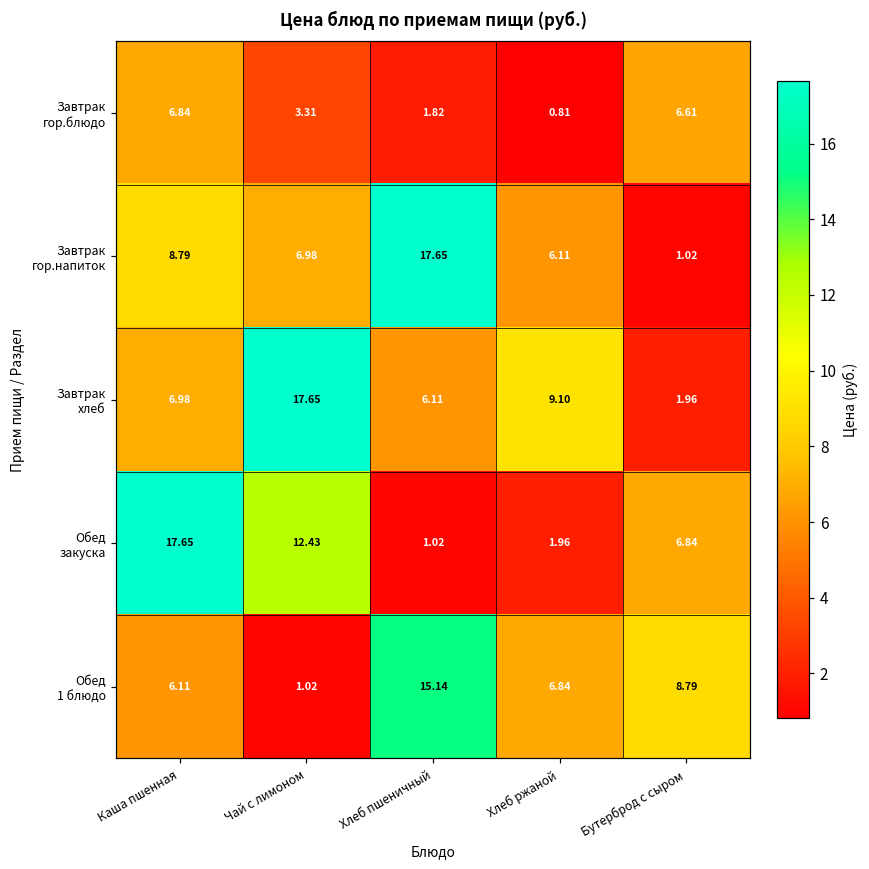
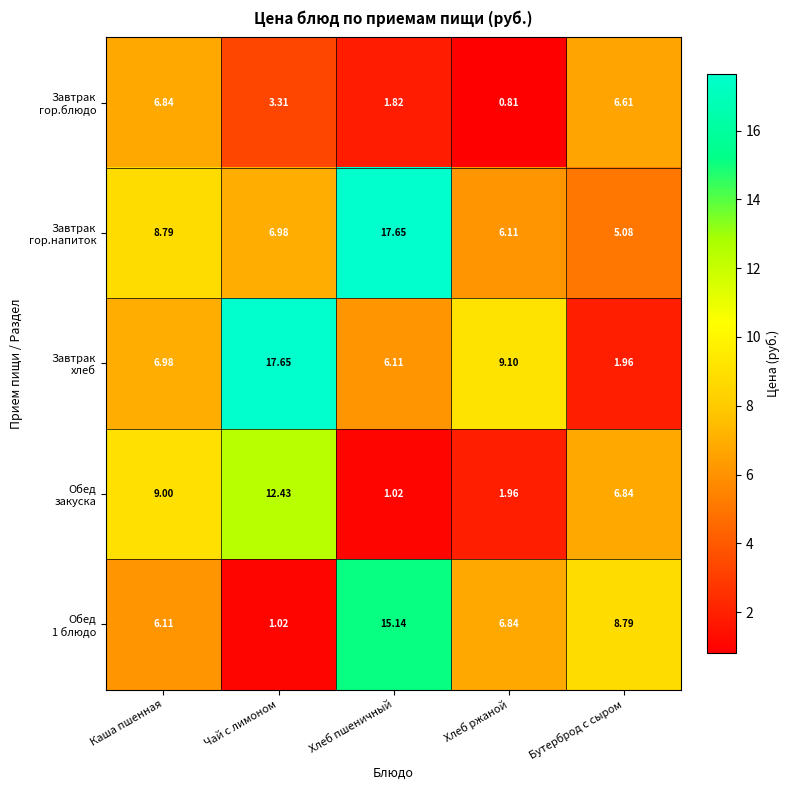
Завтрак гор.напиток, Бутерброд с сыром: 1.02 -> 5.08
Обед закуска, Каша пшенная: 17.65 -> 9.00
